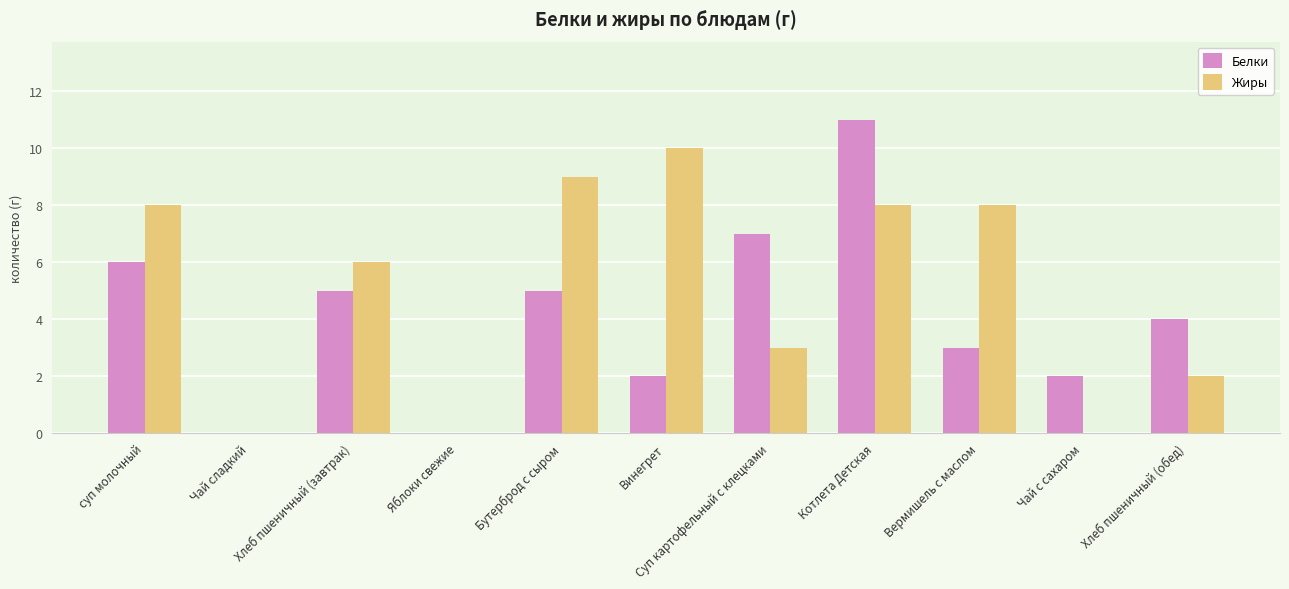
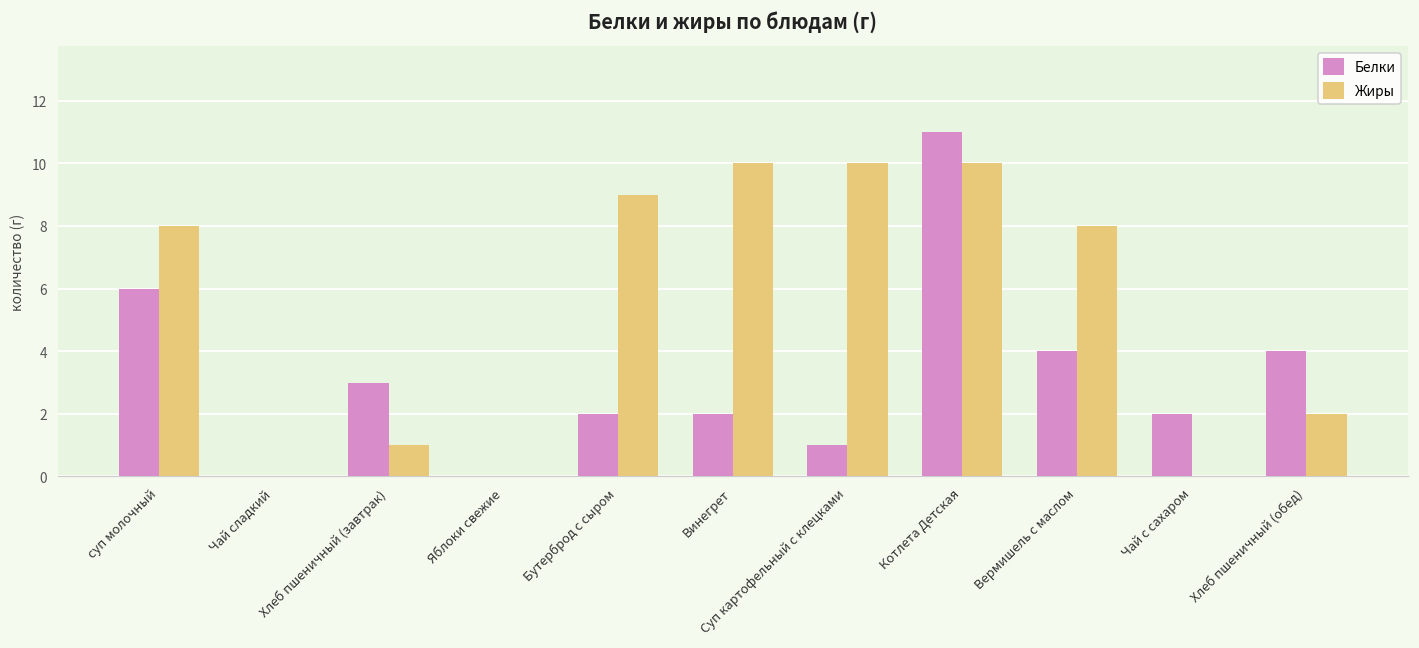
Белки, Хлеб пшеничный (завтрак): 5 -> 3
Жиры, Хлеб пшеничный (завтрак): 6 -> 1
Белки, Бутерброд с сыром: 5 -> 2
Белки, Суп картофельный с клецками: 7 -> 1
Жиры, Суп картофельный с клецками: 3 -> 10
Жиры, Котлета Детская: 8 -> 10
Белки, Вермишель с маслом: 3 -> 4
